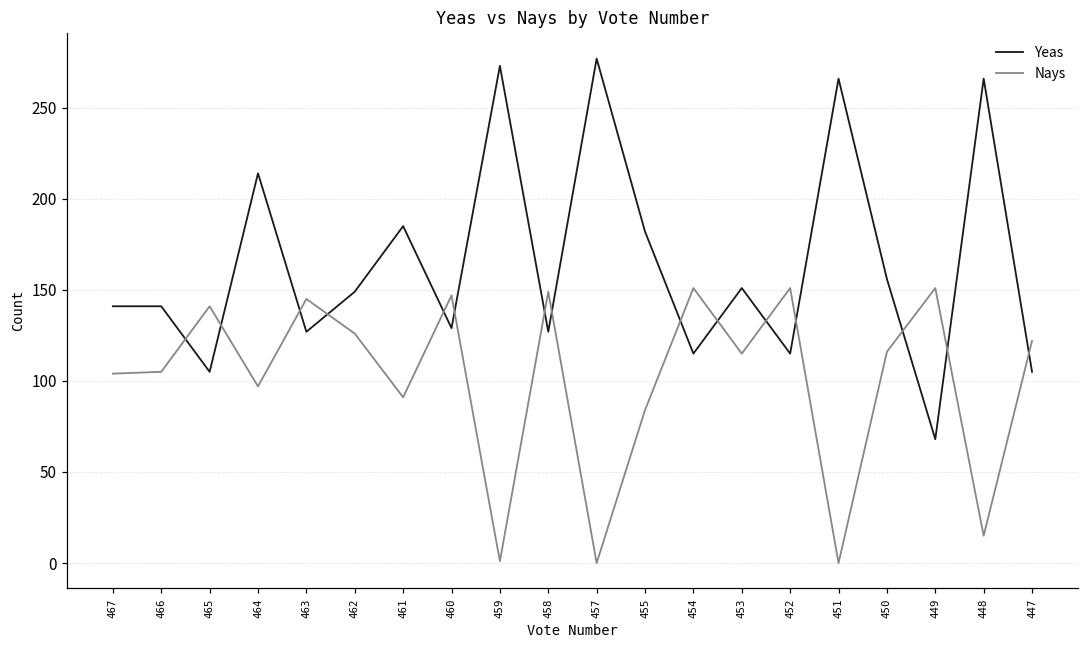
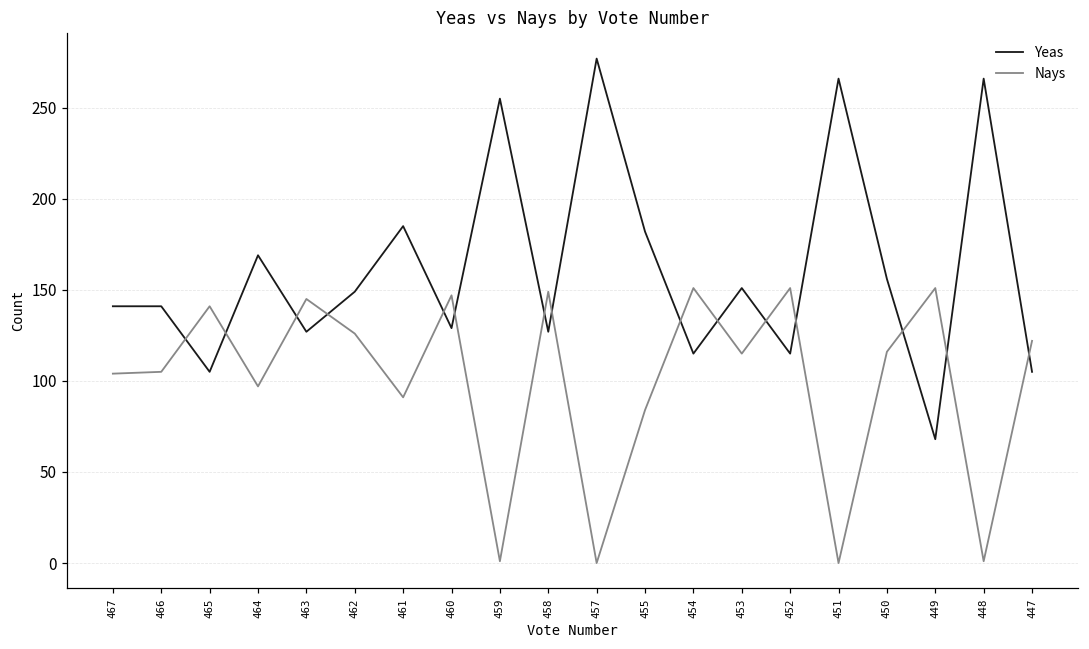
Yeas, 464: 214 -> 169
Yeas, 459: 273 -> 255
Nays, 448: 15 -> 1
